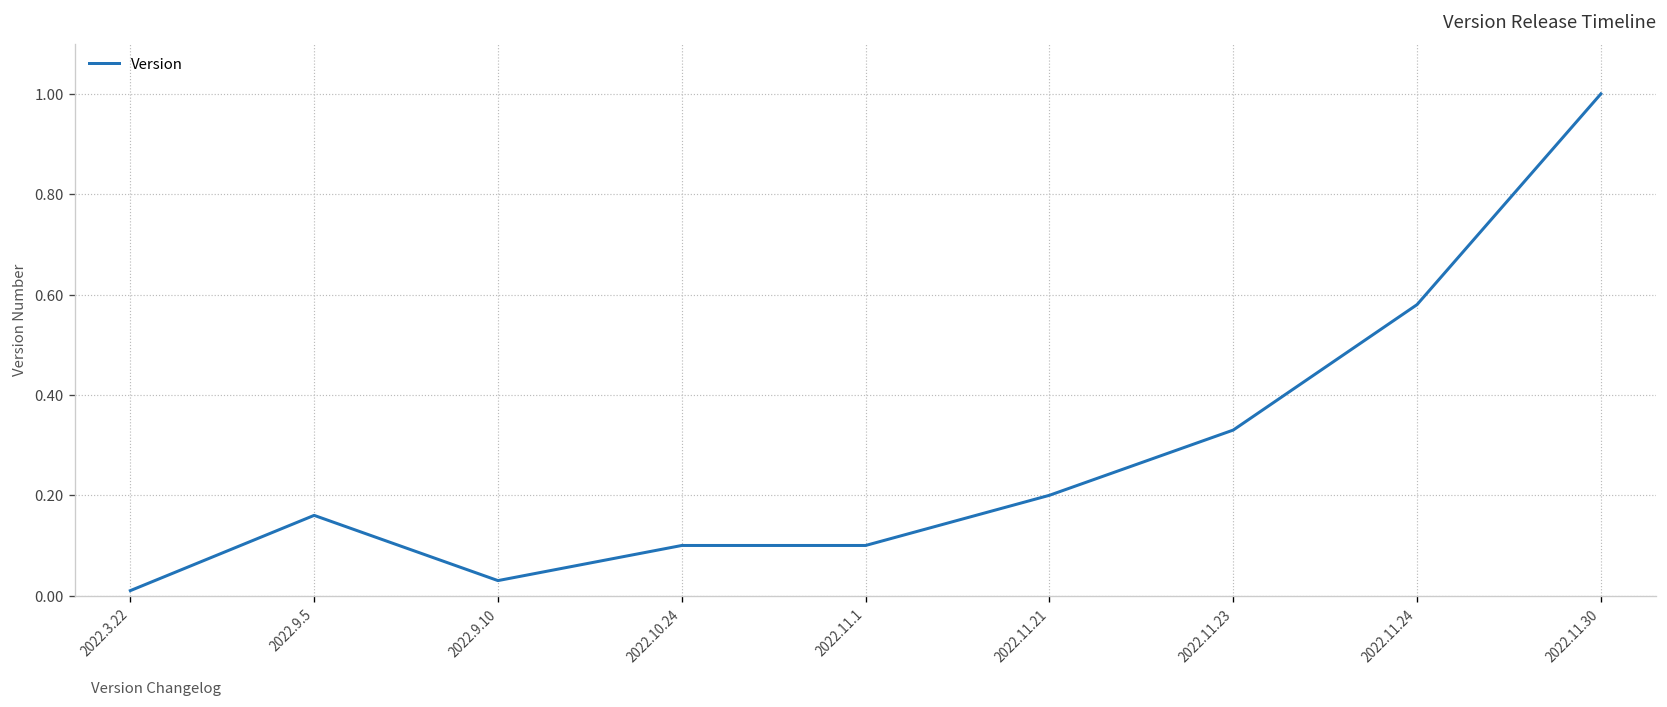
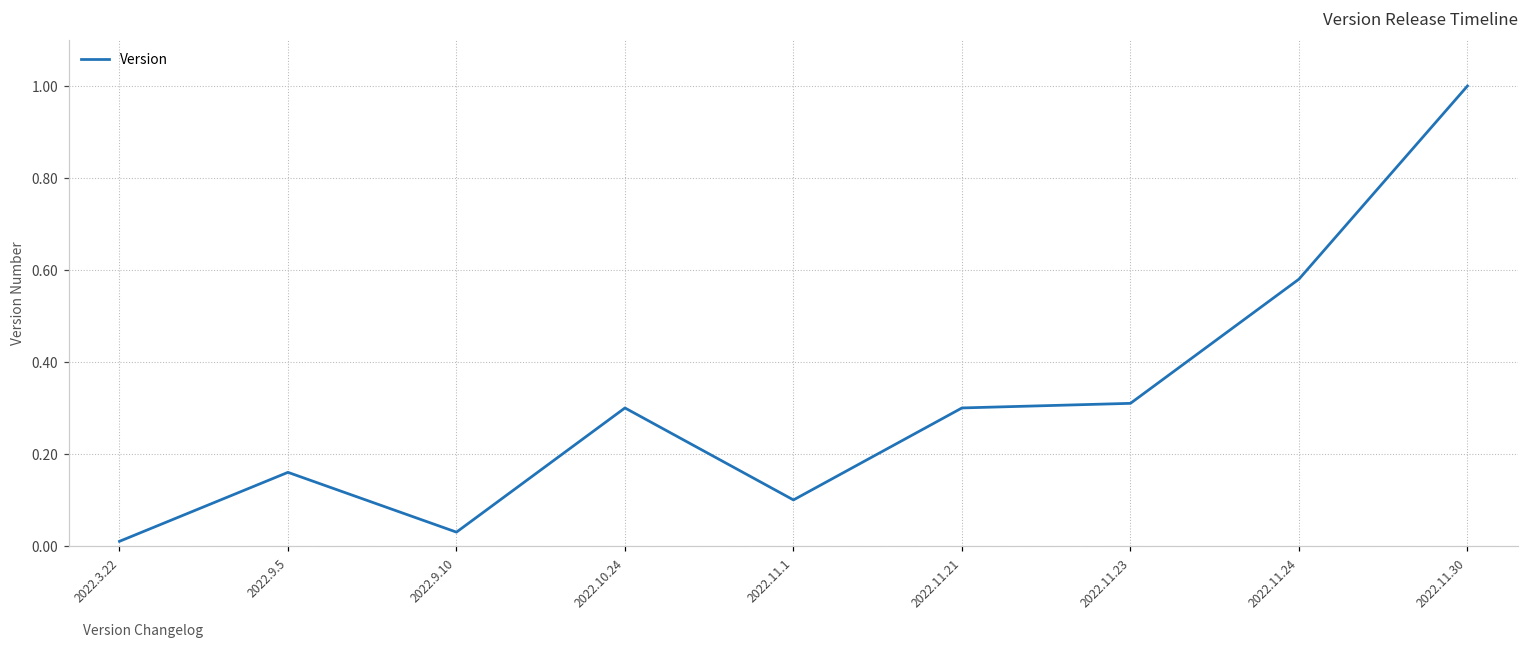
2022.10.24: 0.1 -> 0.3
2022.11.21: 0.2 -> 0.3
2022.11.23: 0.33 -> 0.31
